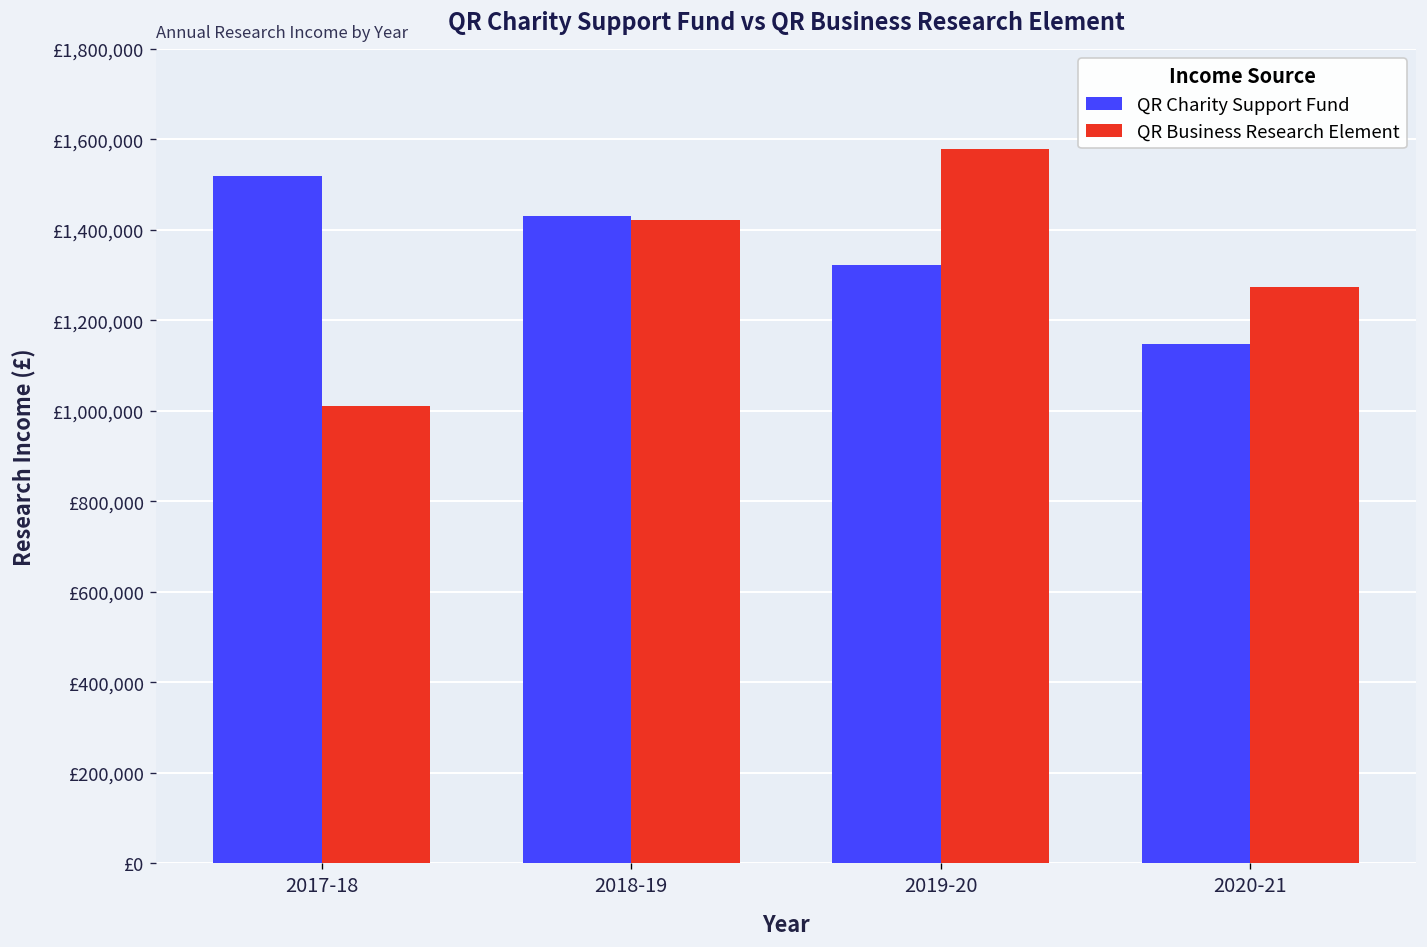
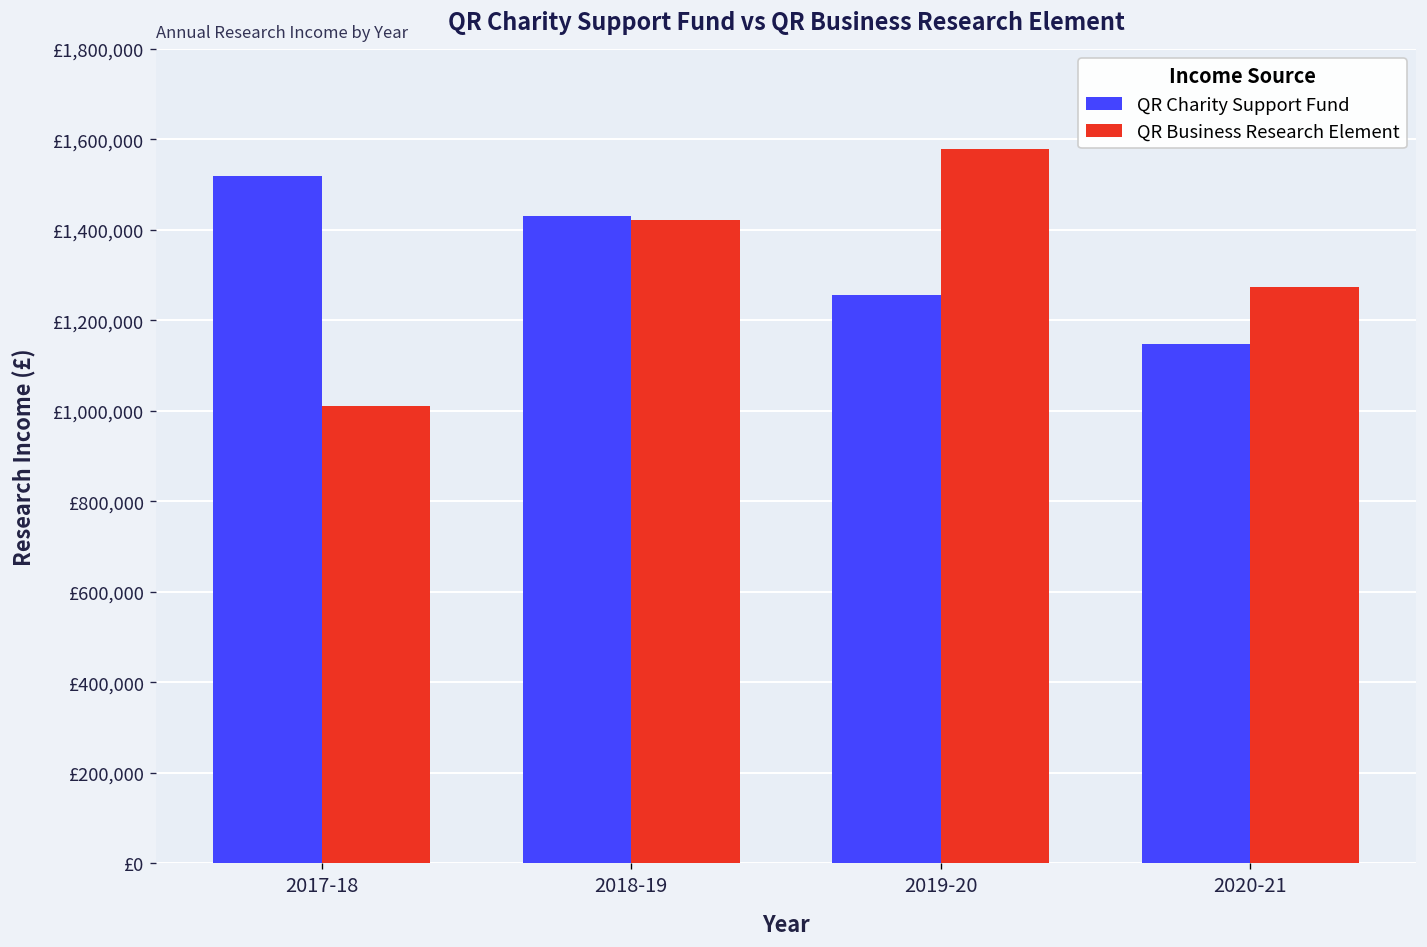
QR Charity Support Fund, 2019-20: £1,320,000 -> £1,260,000
